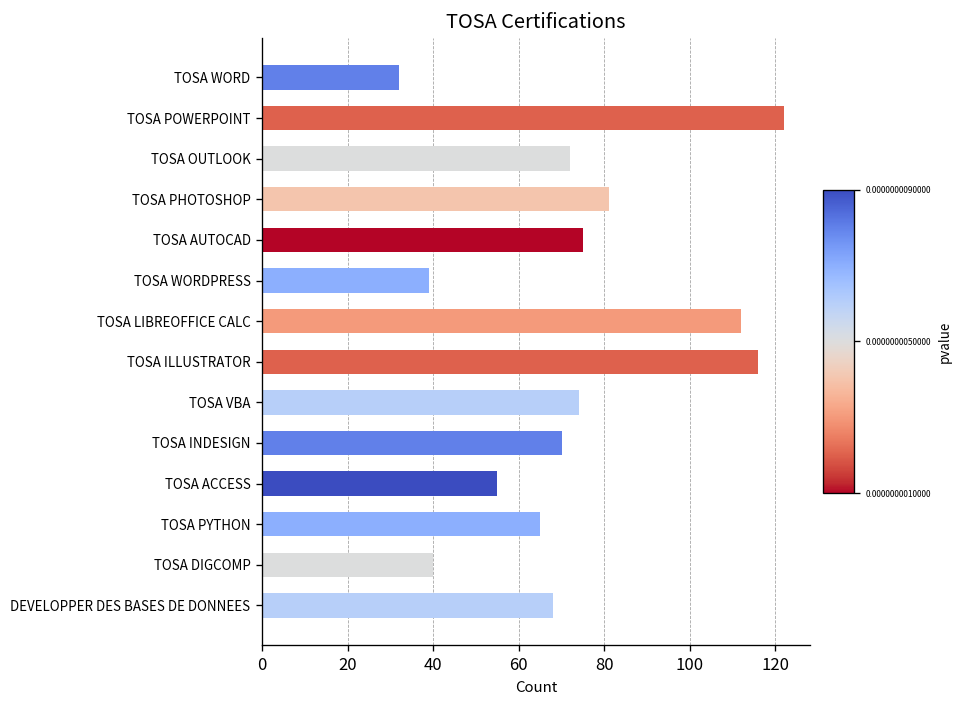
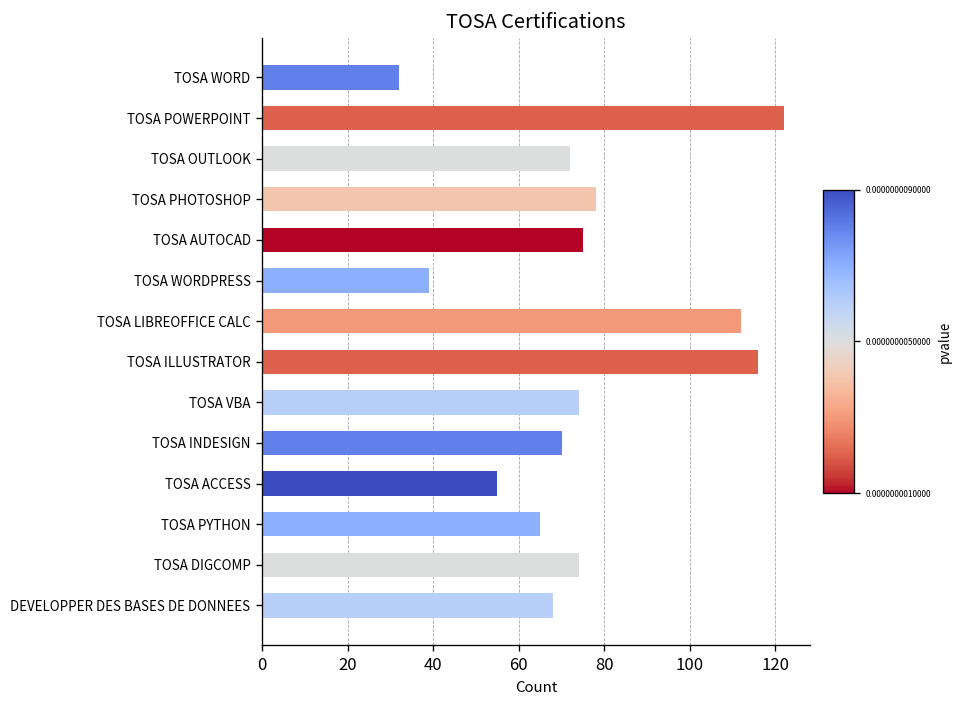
TOSA PHOTOSHOP: 81 -> 78
TOSA DIGCOMP: 40 -> 74
